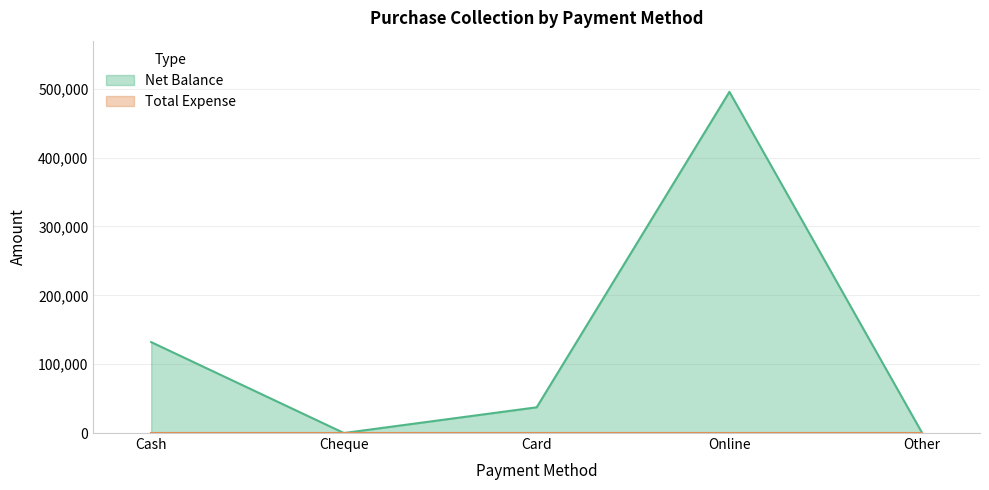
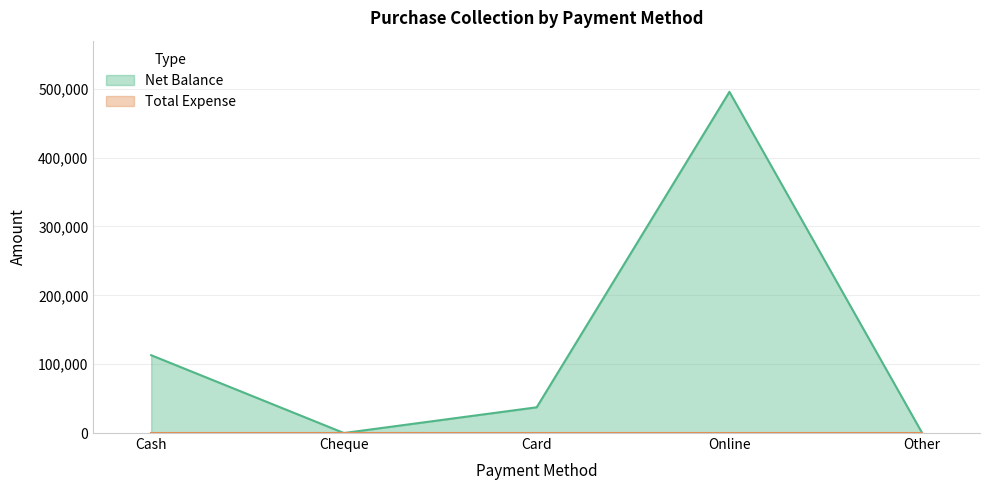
Net Balance, Cash: 130,000 -> 110,000
